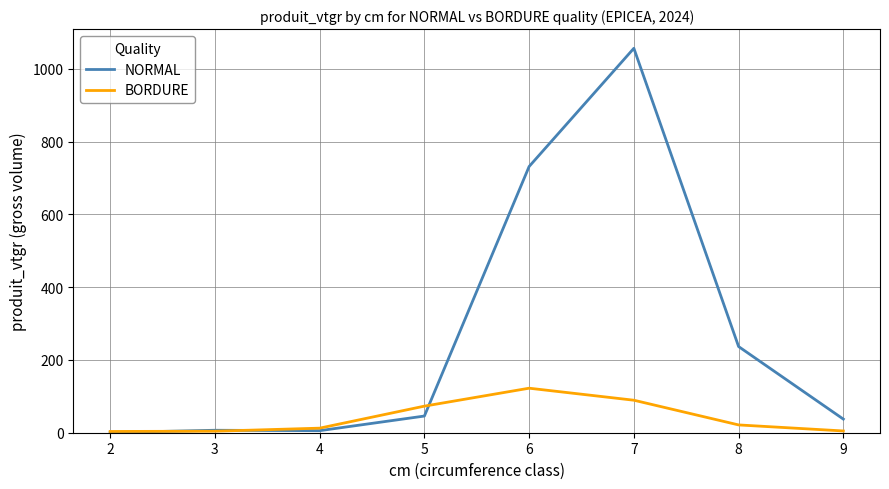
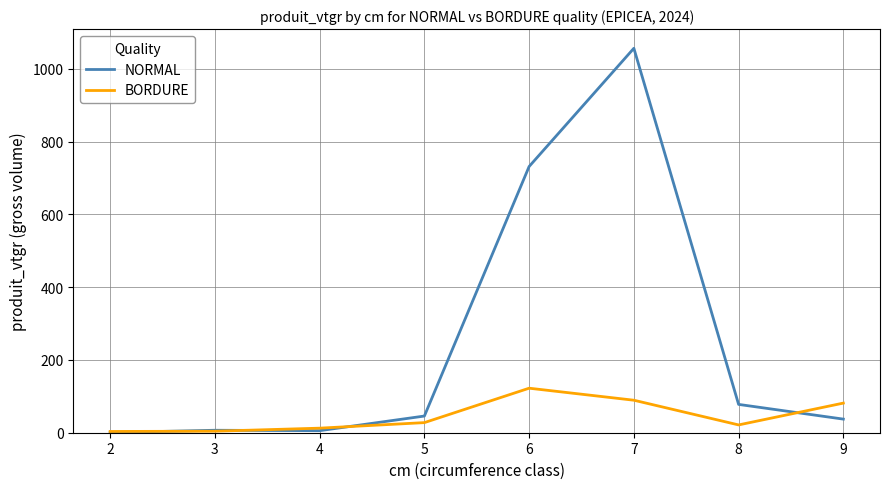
BORDURE, 5: 70 -> 30
NORMAL, 8: 240 -> 80
BORDURE, 9: 0 -> 80
